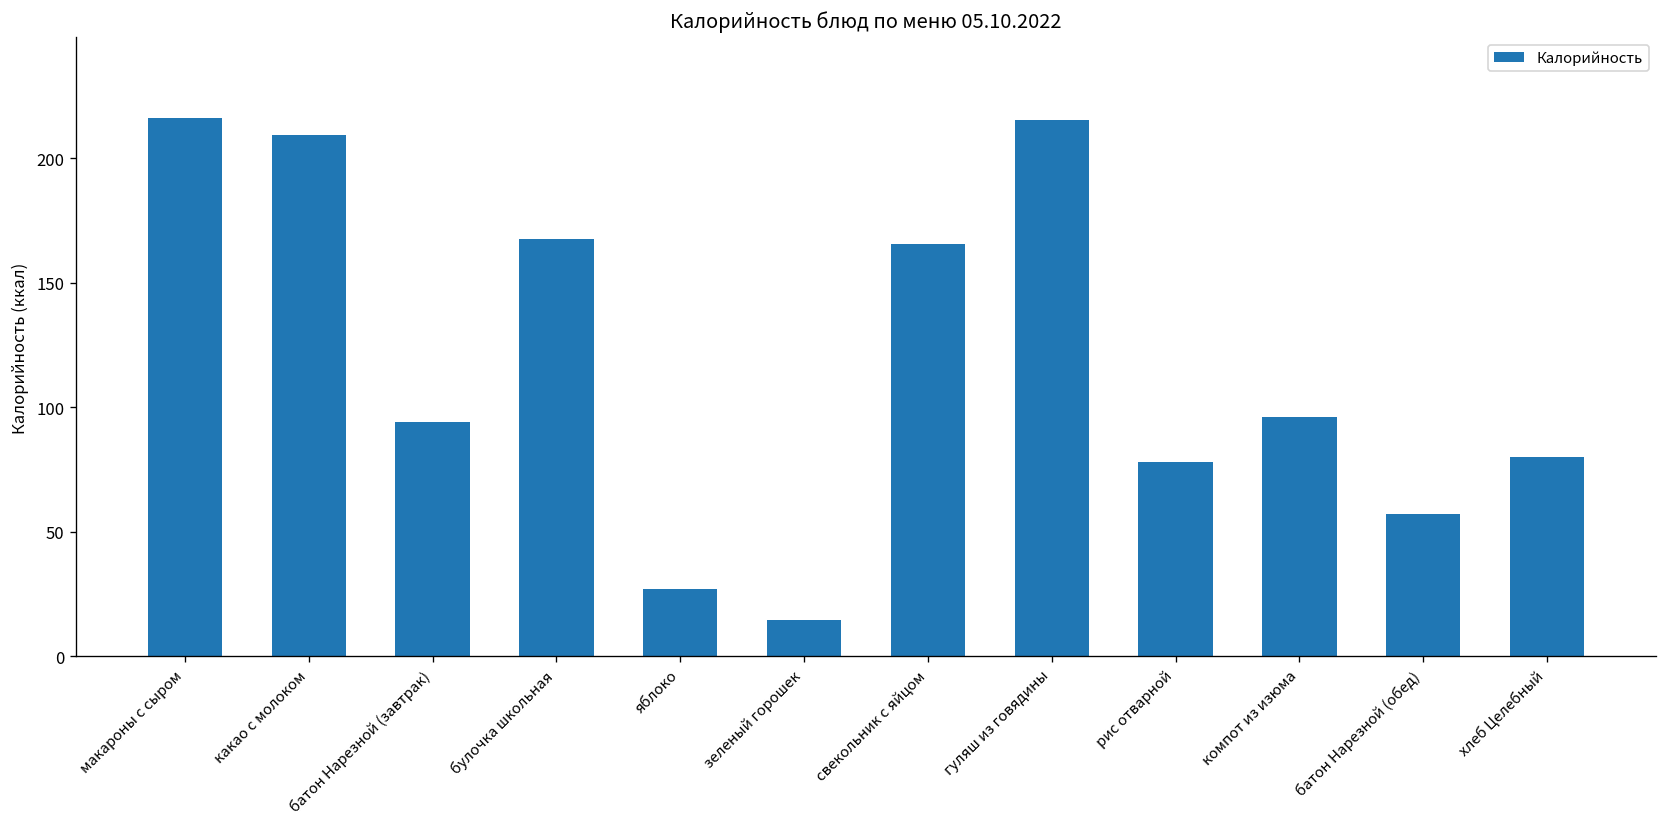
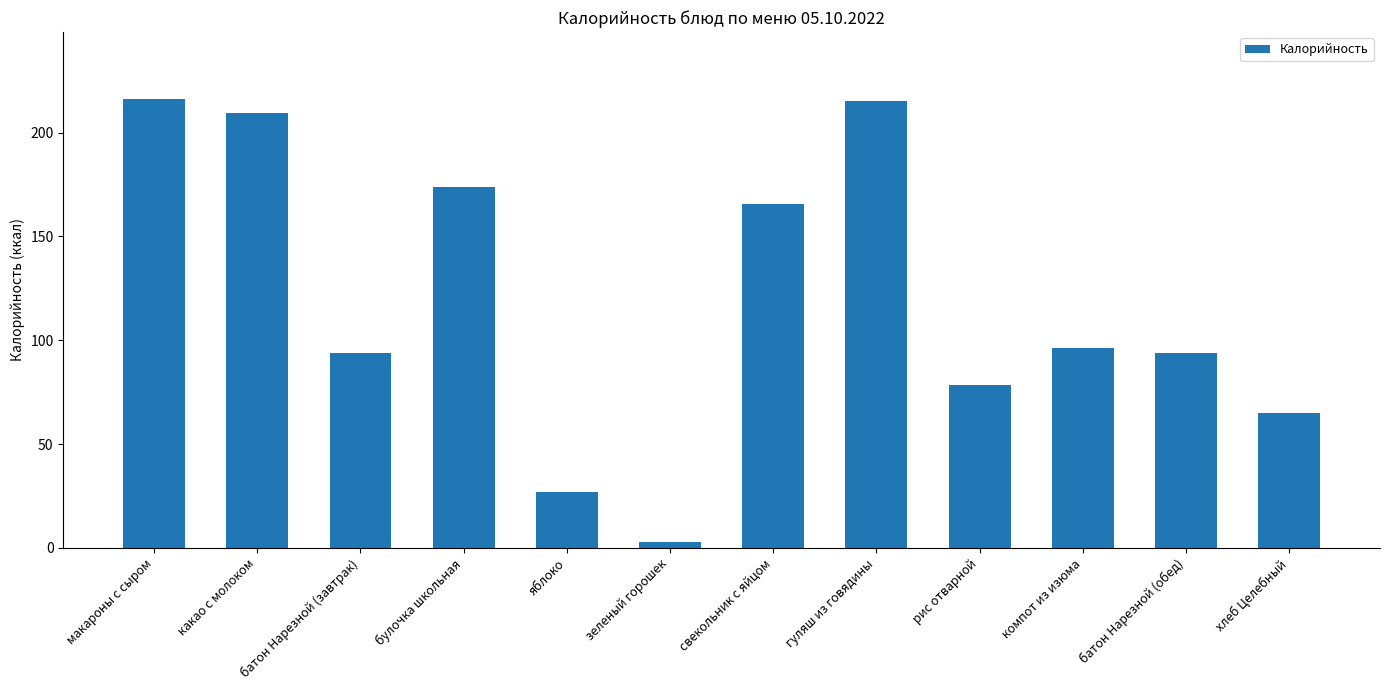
булочка школьная: 167 -> 174
зеленый горошек: 15 -> 3
батон Нарезной (обед): 57 -> 94
хлеб Целебный: 80 -> 65
